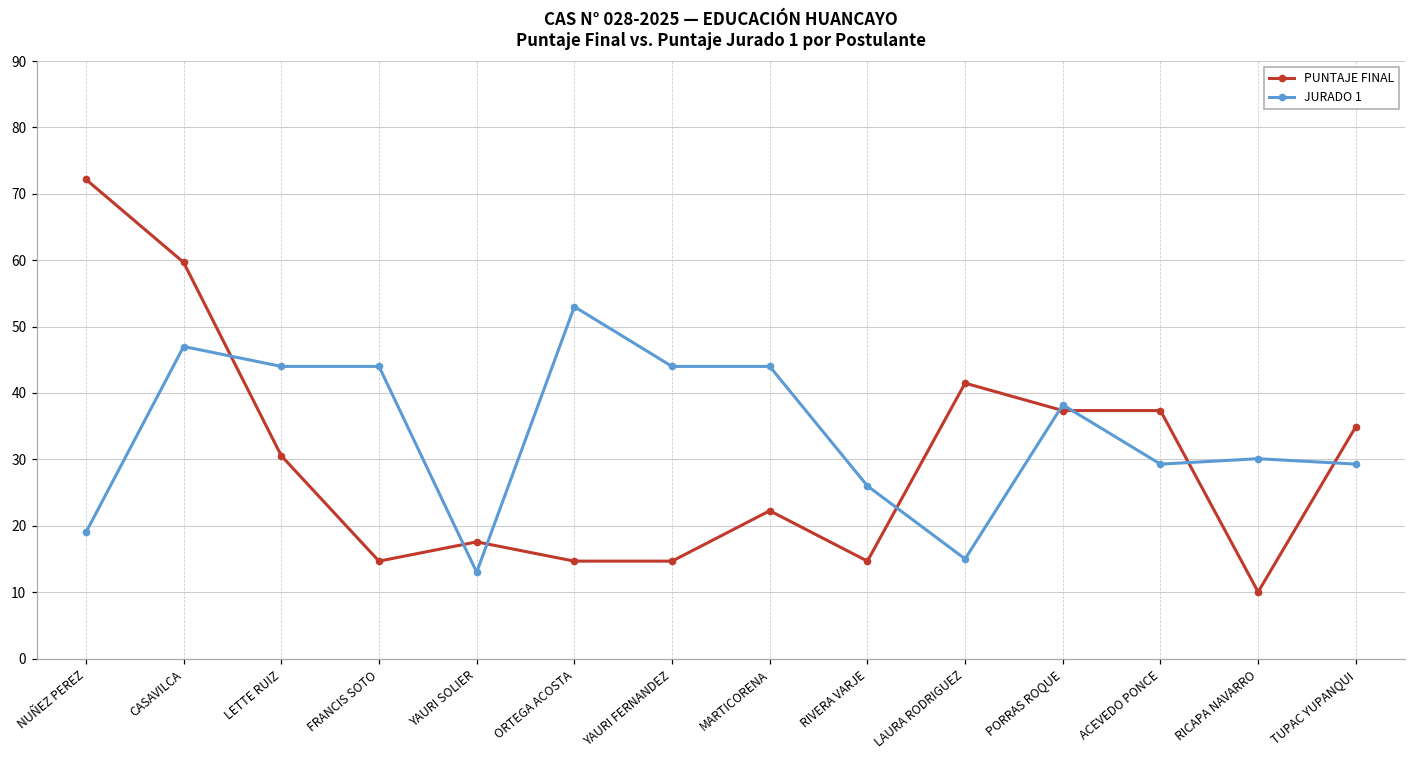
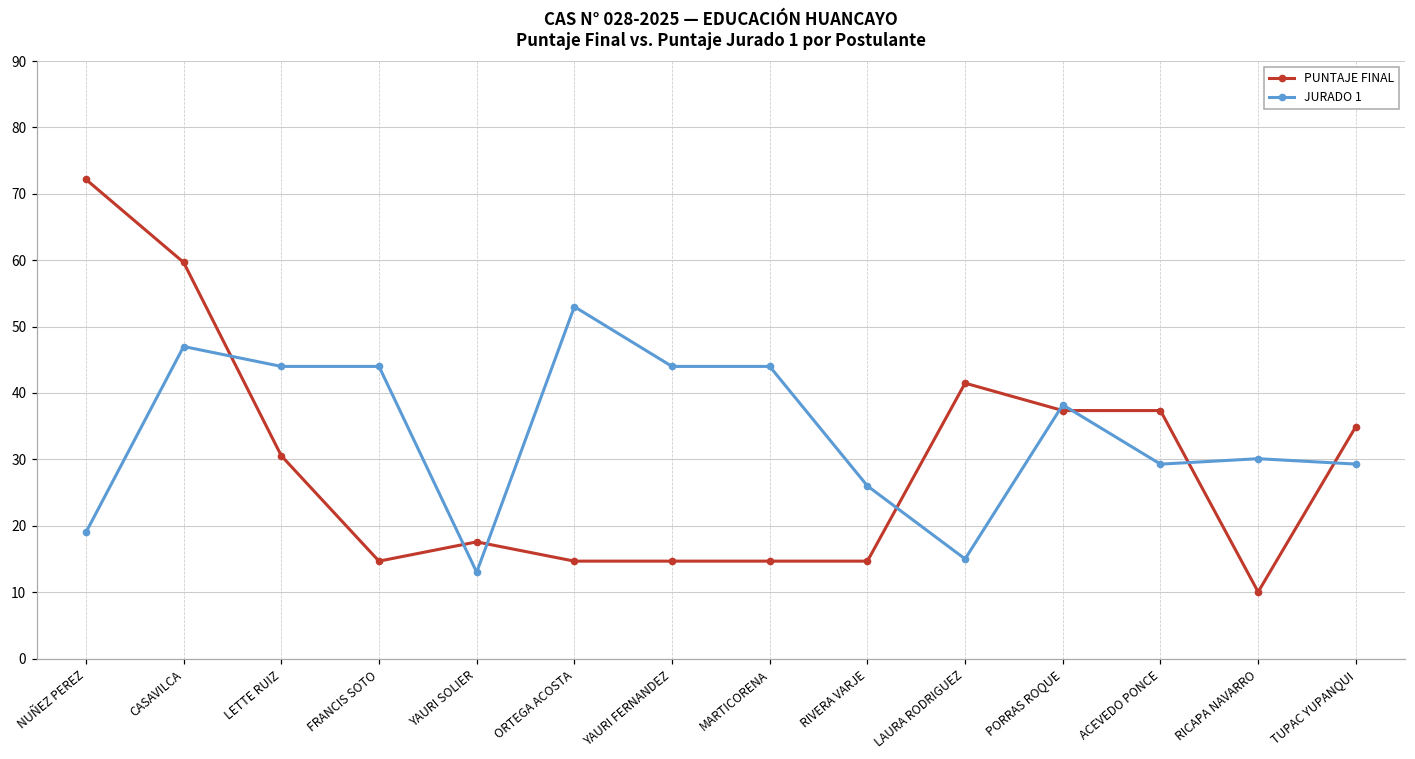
PUNTAJE FINAL, MARTICORENA: 22 -> 15
